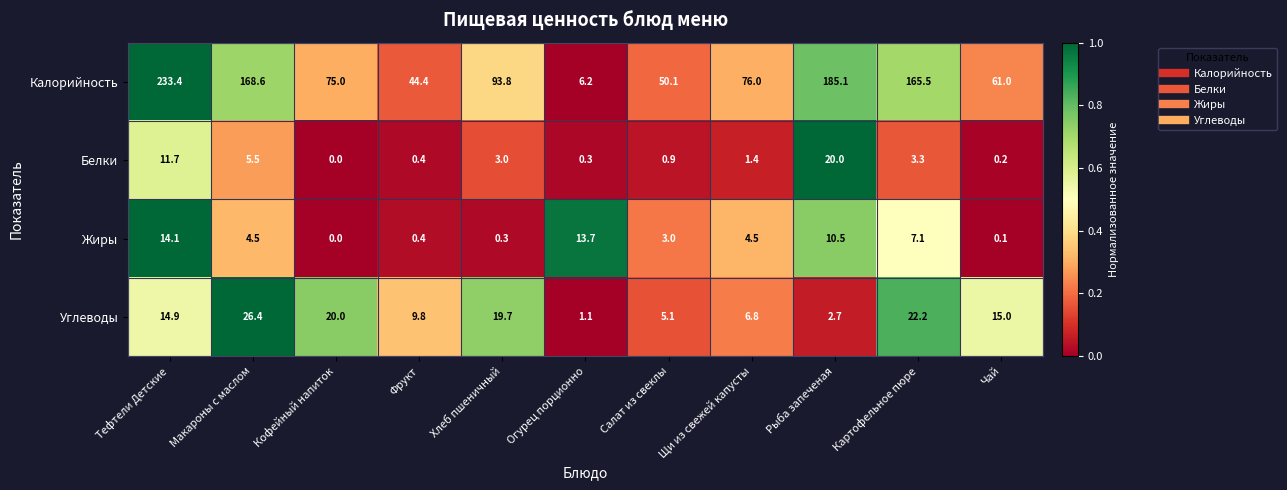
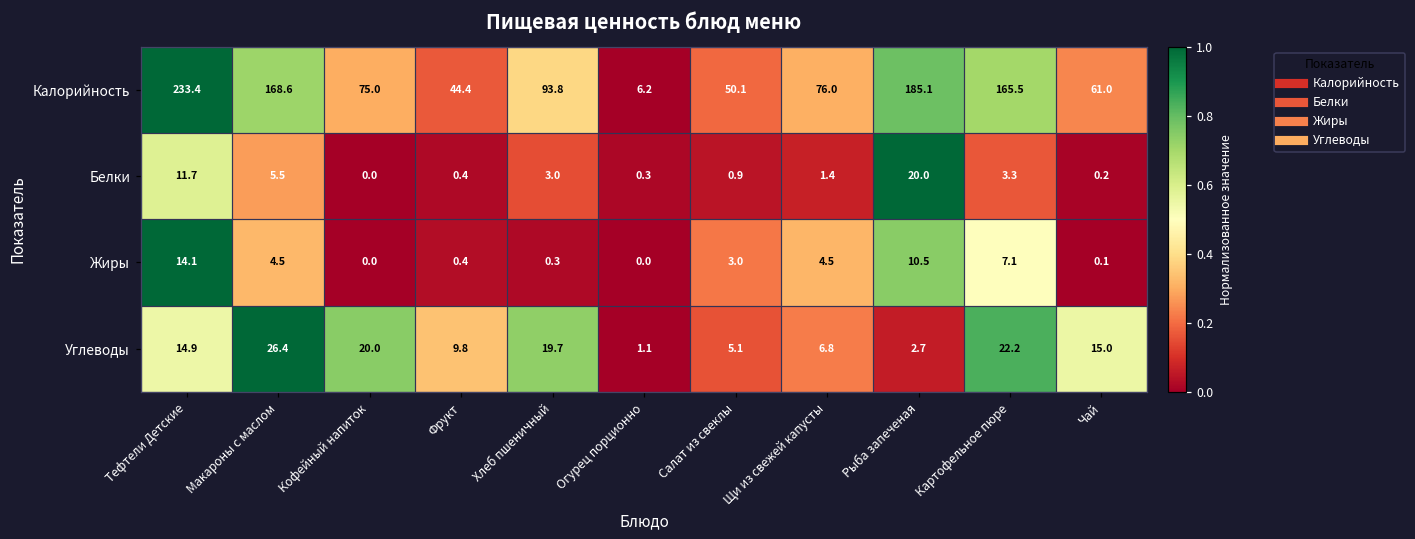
Жиры, Огурец порционно: 13.7 -> 0.0
